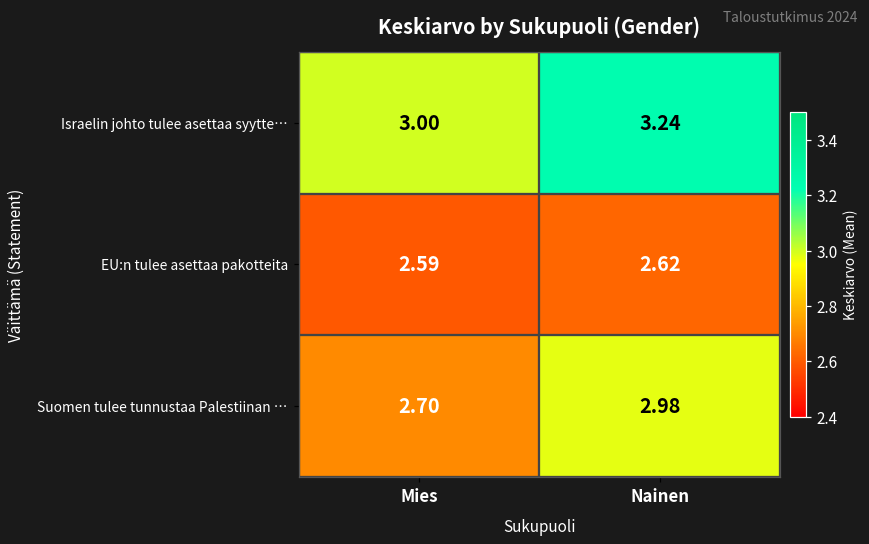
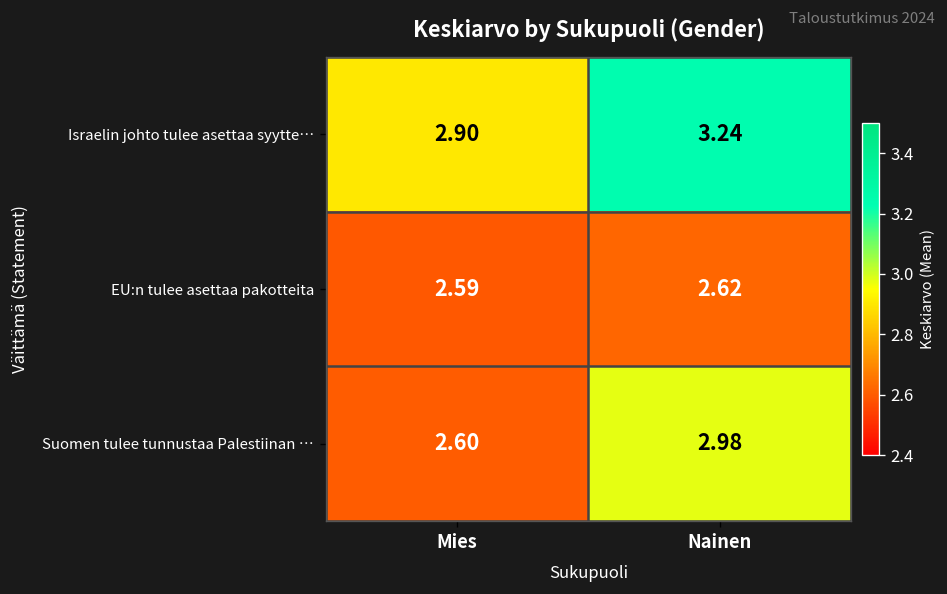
Israelin johto tulee asettaa syytte…, Mies: 3.00 -> 2.90
Suomen tulee tunnustaa Palestiinan …, Mies: 2.70 -> 2.60
